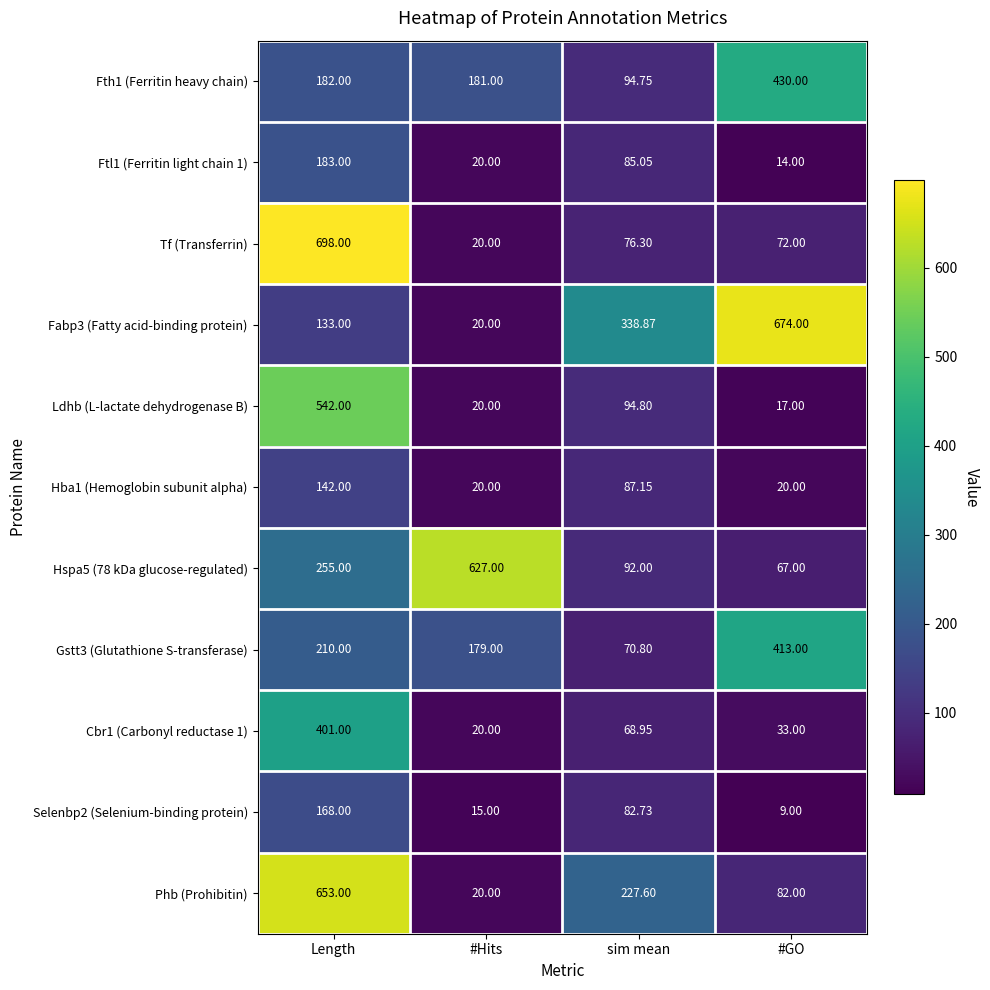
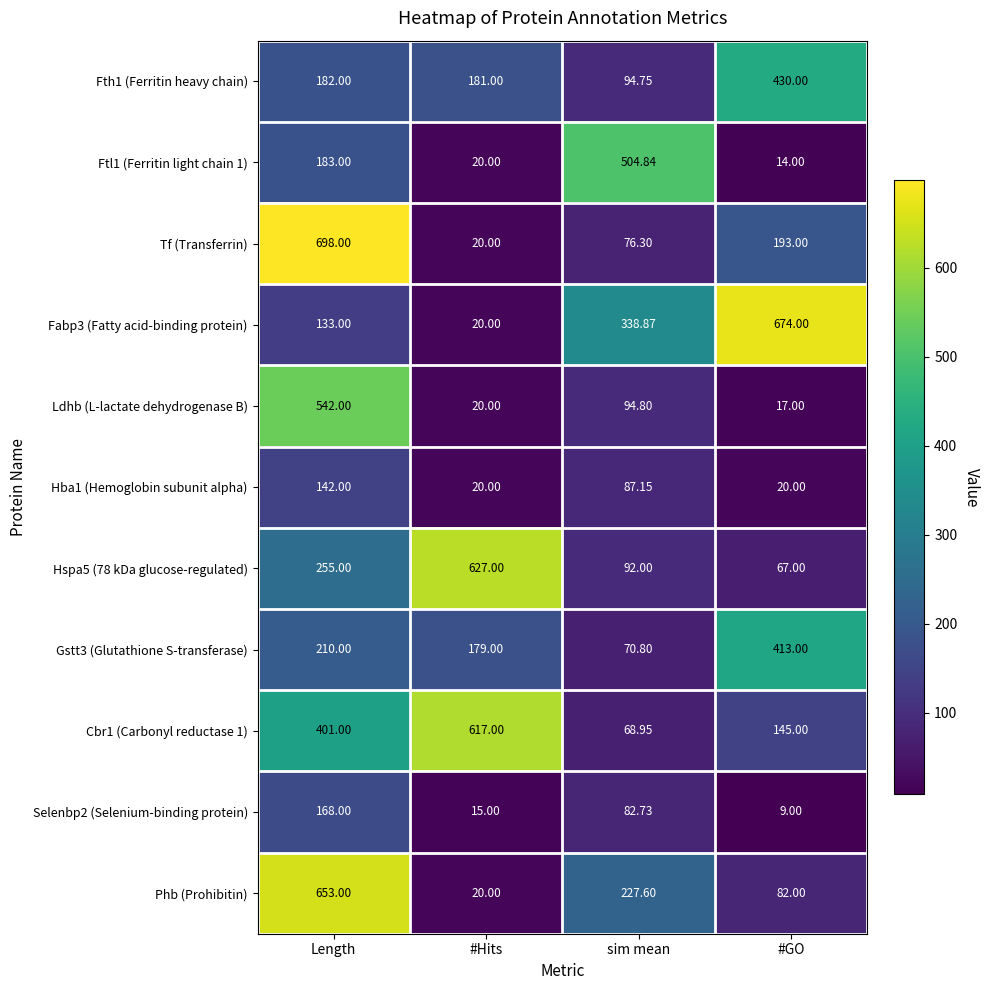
Ftl1 (Ferritin light chain 1), sim mean: 85.05 -> 504.84
Tf (Transferrin), #GO: 72.00 -> 193.00
Cbr1 (Carbonyl reductase 1), #Hits: 20.00 -> 617.00
Cbr1 (Carbonyl reductase 1), #GO: 33.00 -> 145.00
